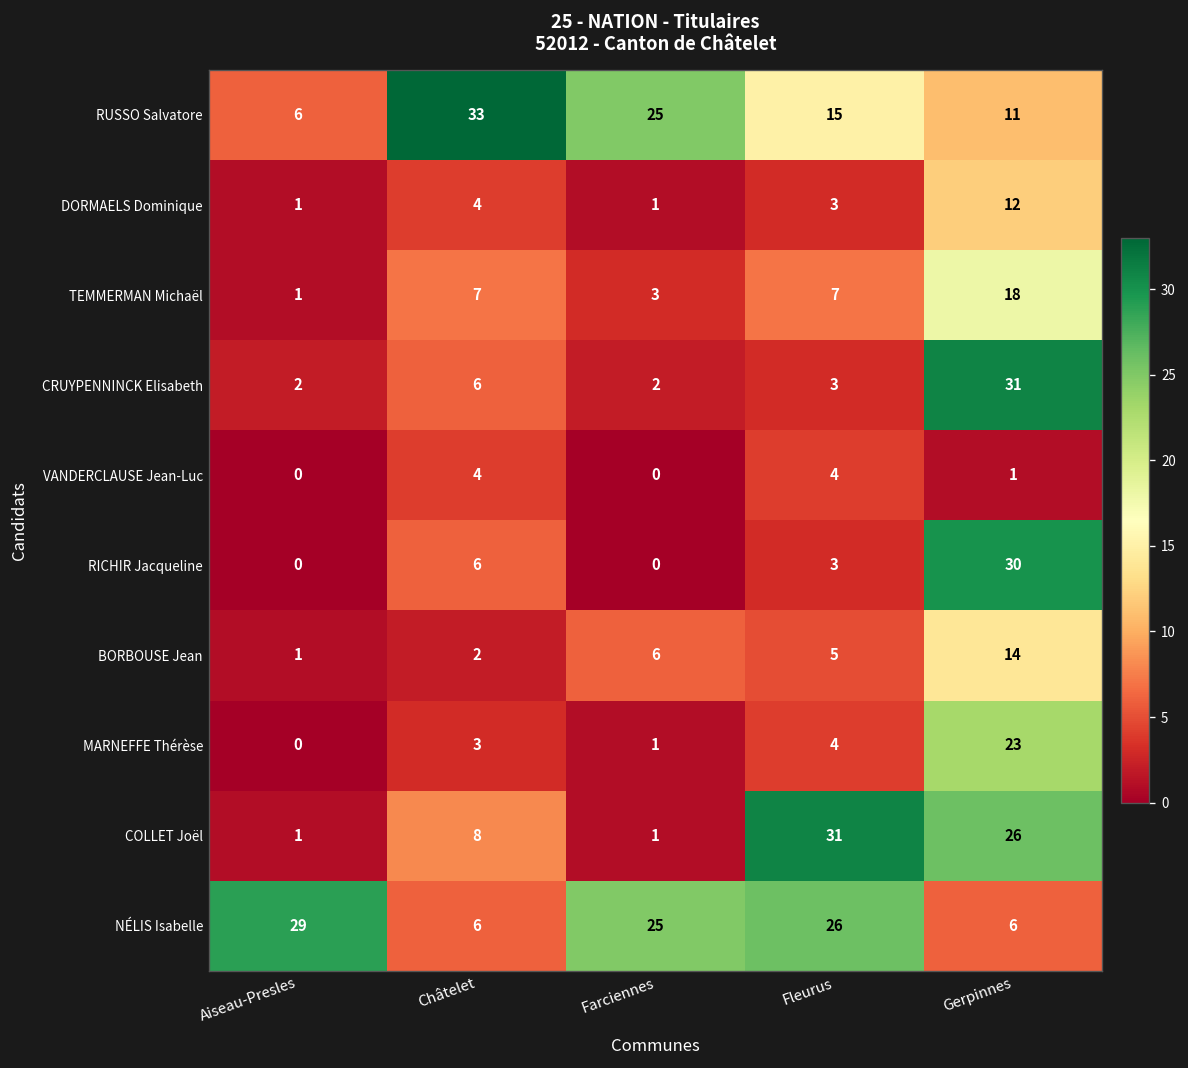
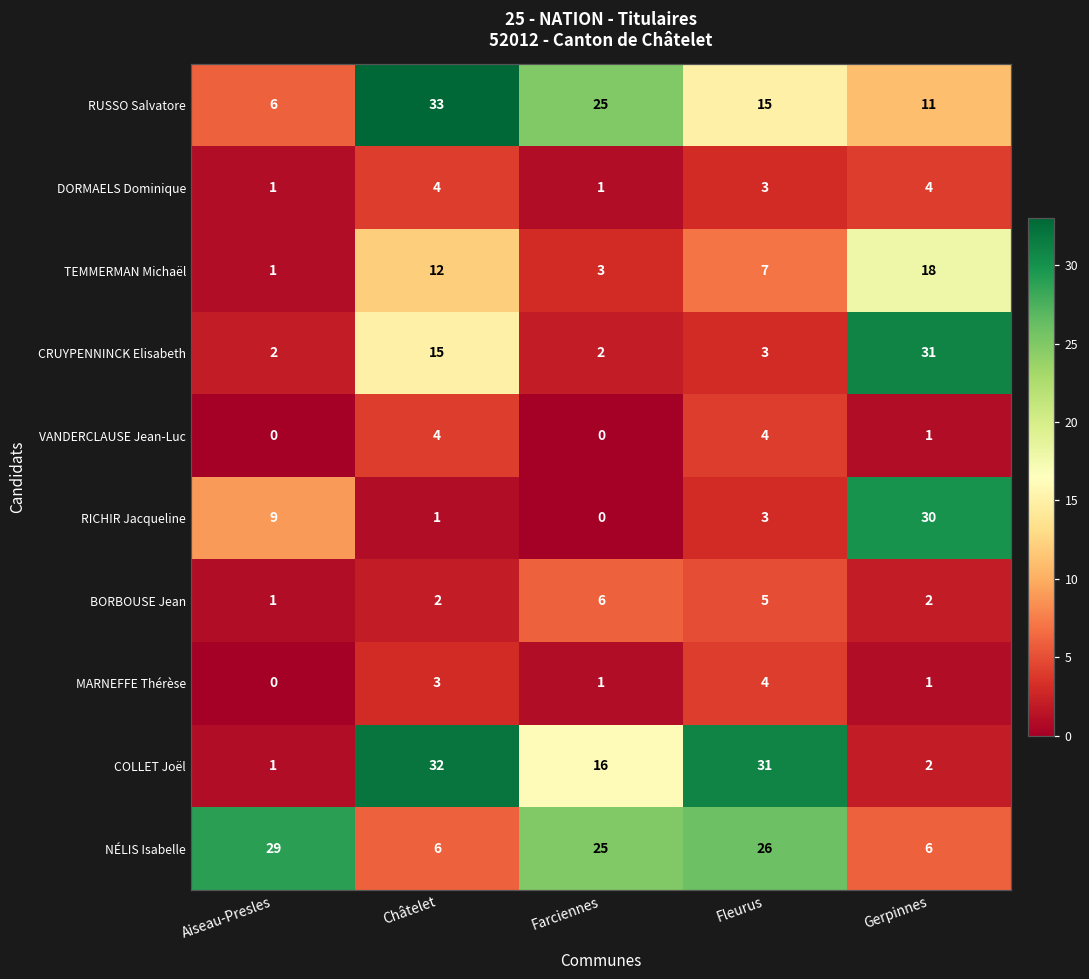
DORMAELS Dominique, Gerpinnes: 12 -> 4
TEMMERMAN Michaël, Châtelet: 7 -> 12
CRUYPENNINCK Elisabeth, Châtelet: 6 -> 15
RICHIR Jacqueline, Aiseau-Presles: 0 -> 9
RICHIR Jacqueline, Châtelet: 6 -> 1
BORBOUSE Jean, Gerpinnes: 14 -> 2
MARNEFFE Thérèse, Gerpinnes: 23 -> 1
COLLET Joël, Châtelet: 8 -> 32
COLLET Joël, Farciennes: 1 -> 16
COLLET Joël, Gerpinnes: 26 -> 2
